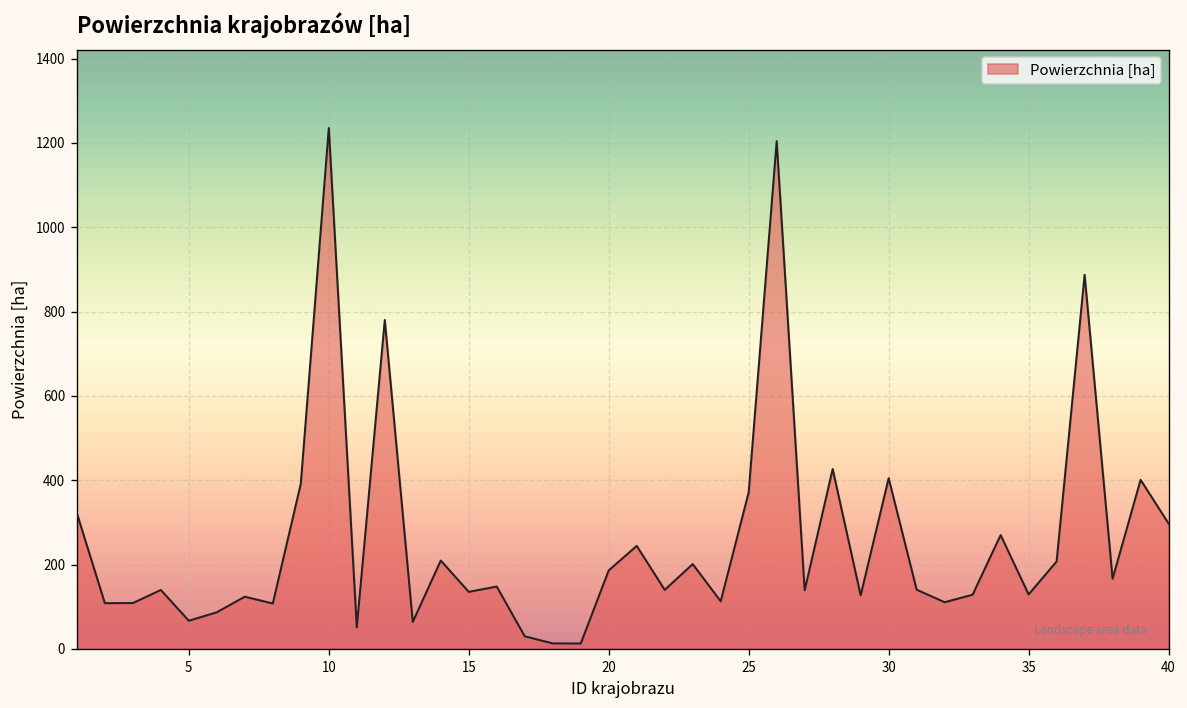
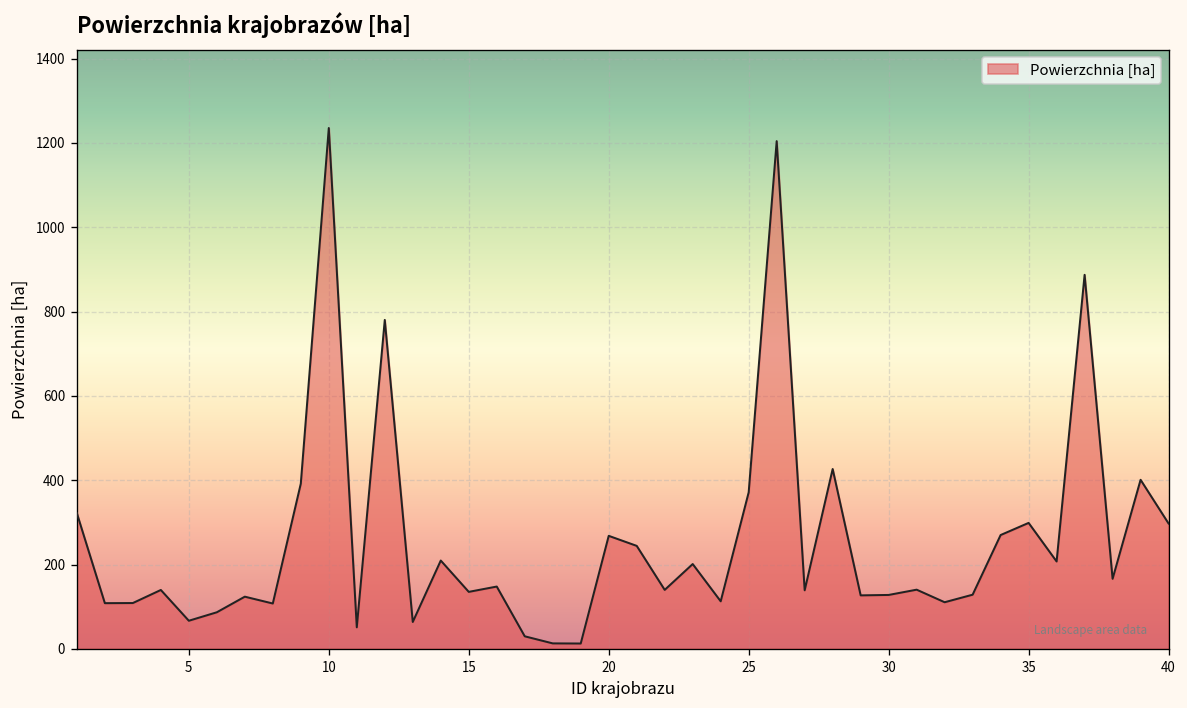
20: 190 -> 270
30: 400 -> 130
35: 130 -> 300
